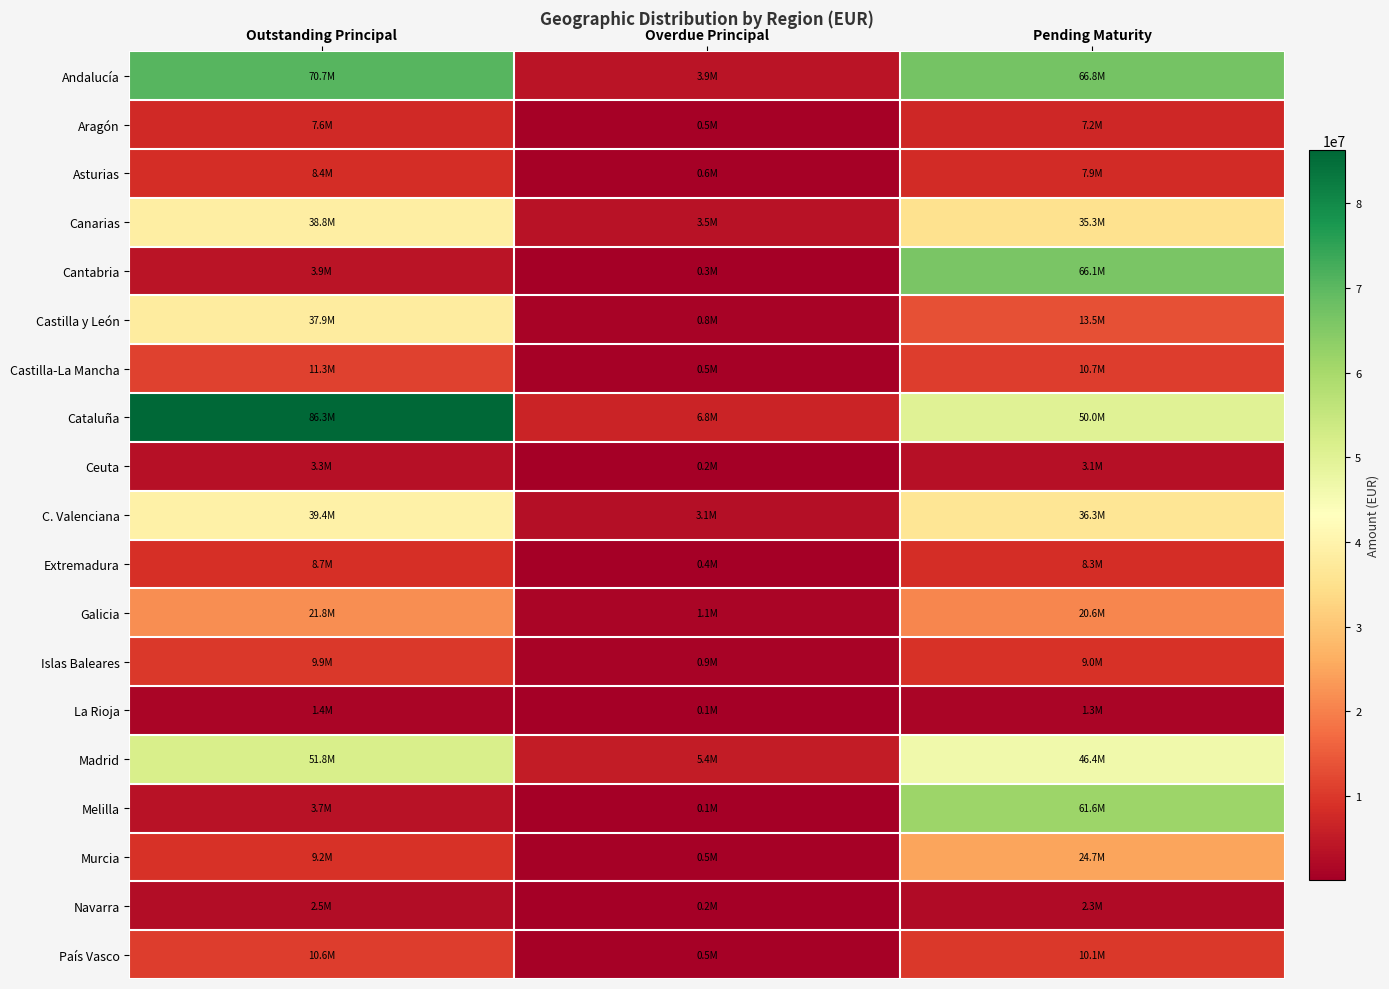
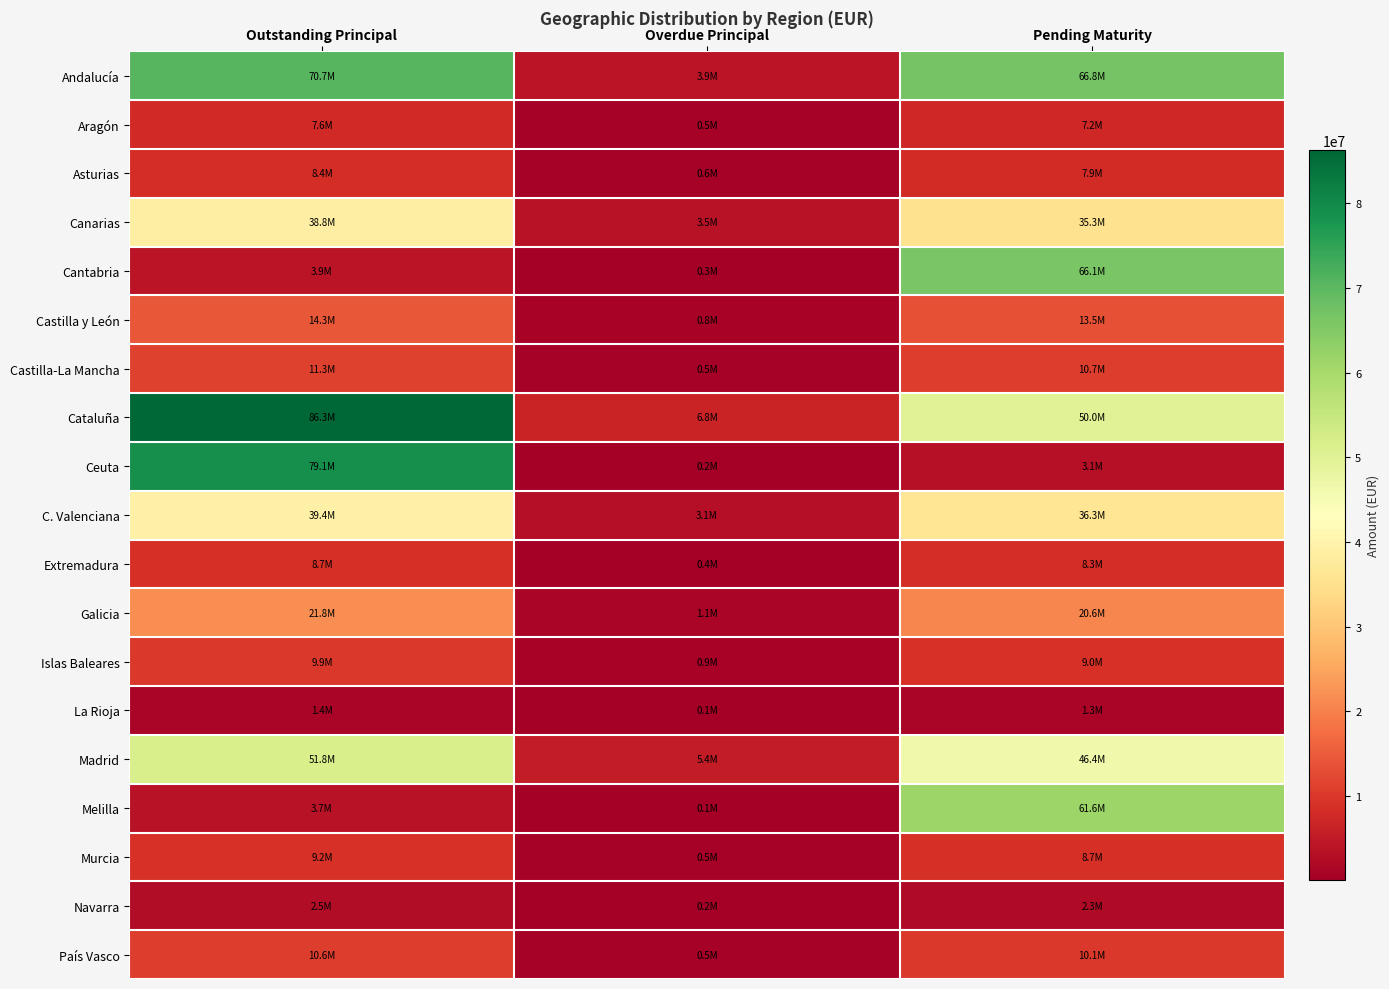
Castilla y León, Outstanding Principal: 37.9M -> 14.3M
Ceuta, Outstanding Principal: 3.3M -> 79.1M
Murcia, Pending Maturity: 24.7M -> 8.7M
